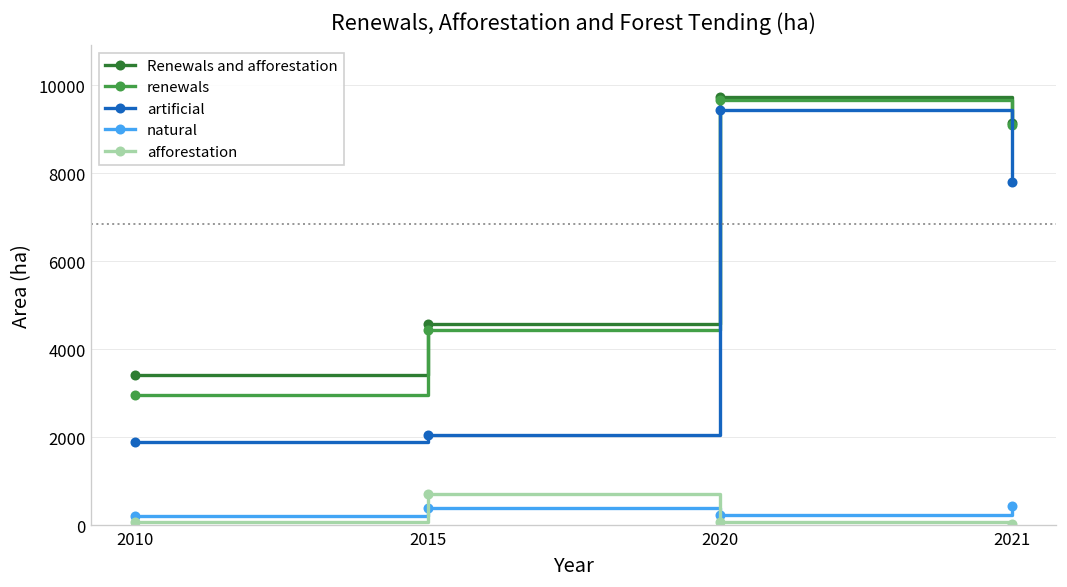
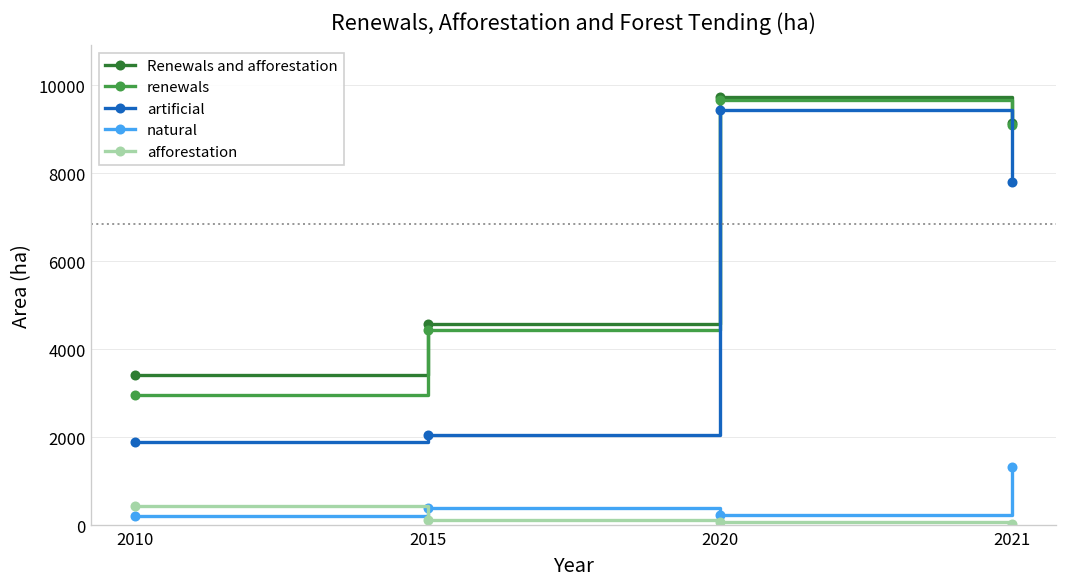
afforestation, 2010: 100 -> 400
afforestation, 2015: 700 -> 100
natural, 2021: 400 -> 1300
